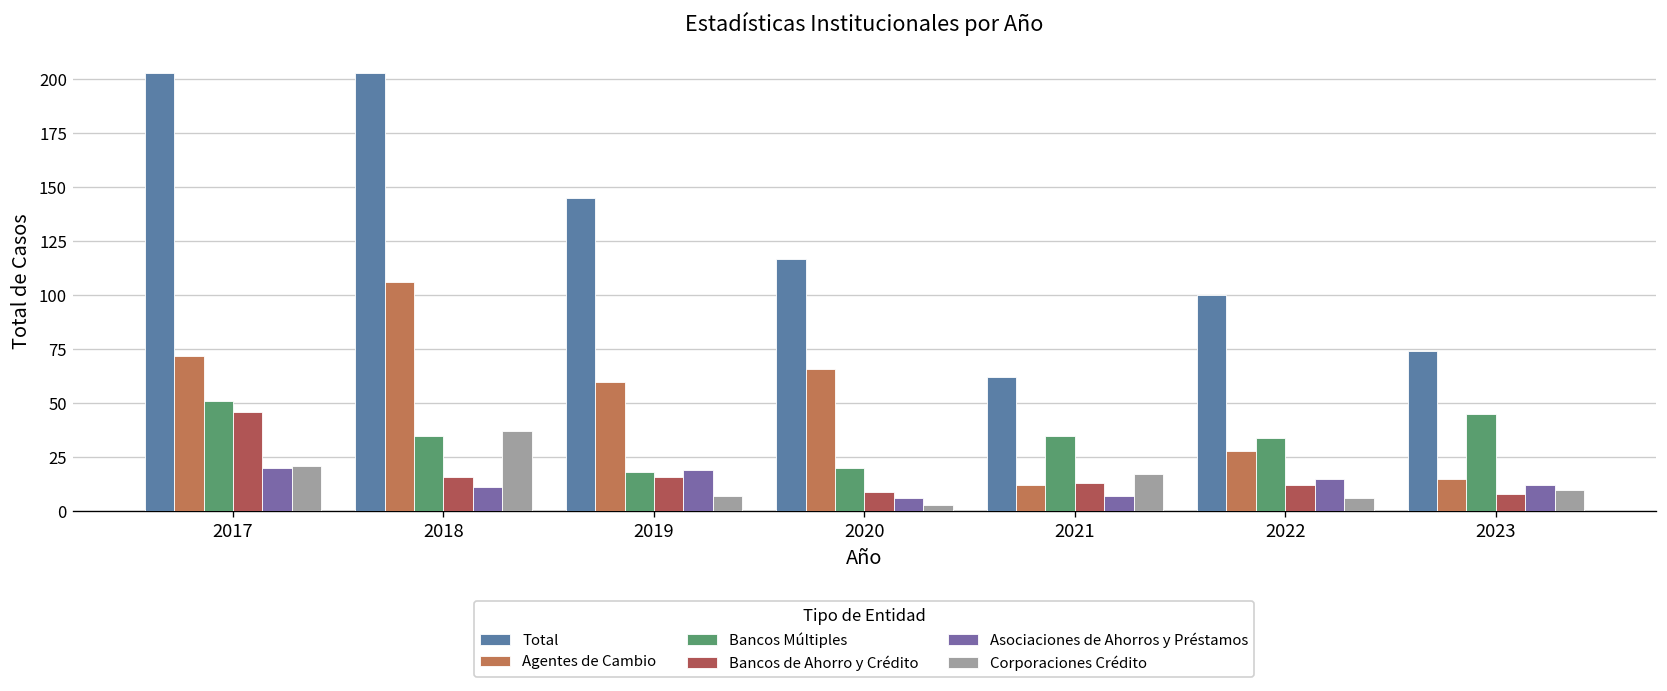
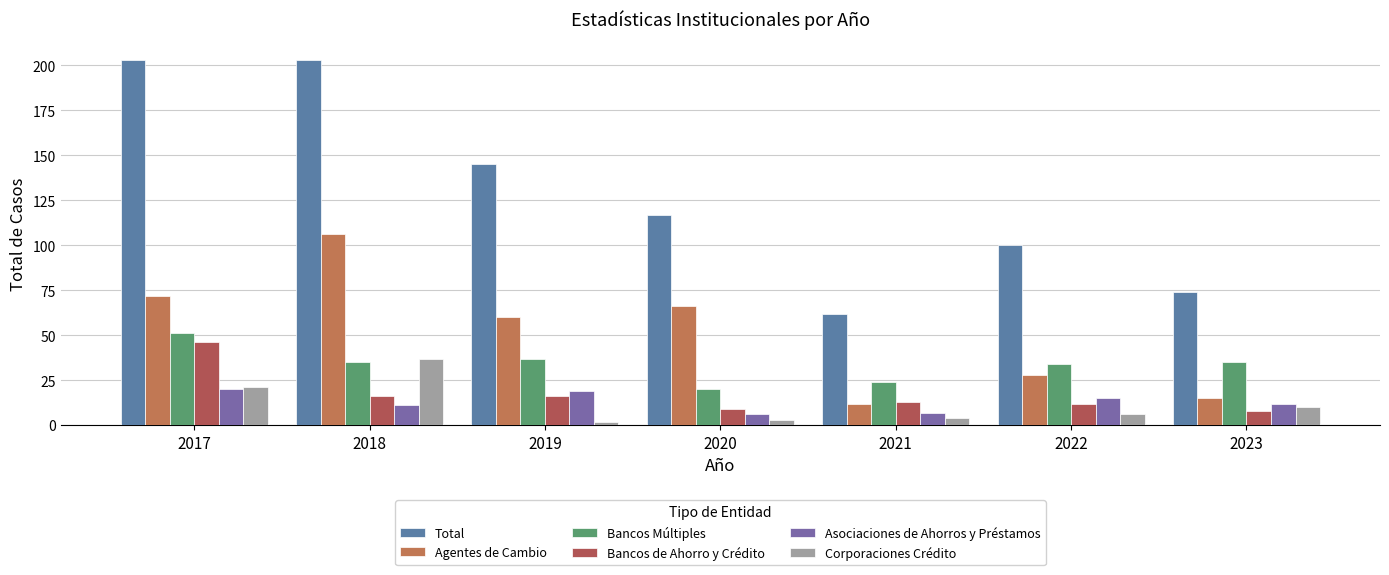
Bancos Múltiples, 2019: 18 -> 37
Corporaciones Crédito, 2019: 7 -> 2
Bancos Múltiples, 2021: 35 -> 24
Corporaciones Crédito, 2021: 17 -> 4
Bancos Múltiples, 2023: 45 -> 35
